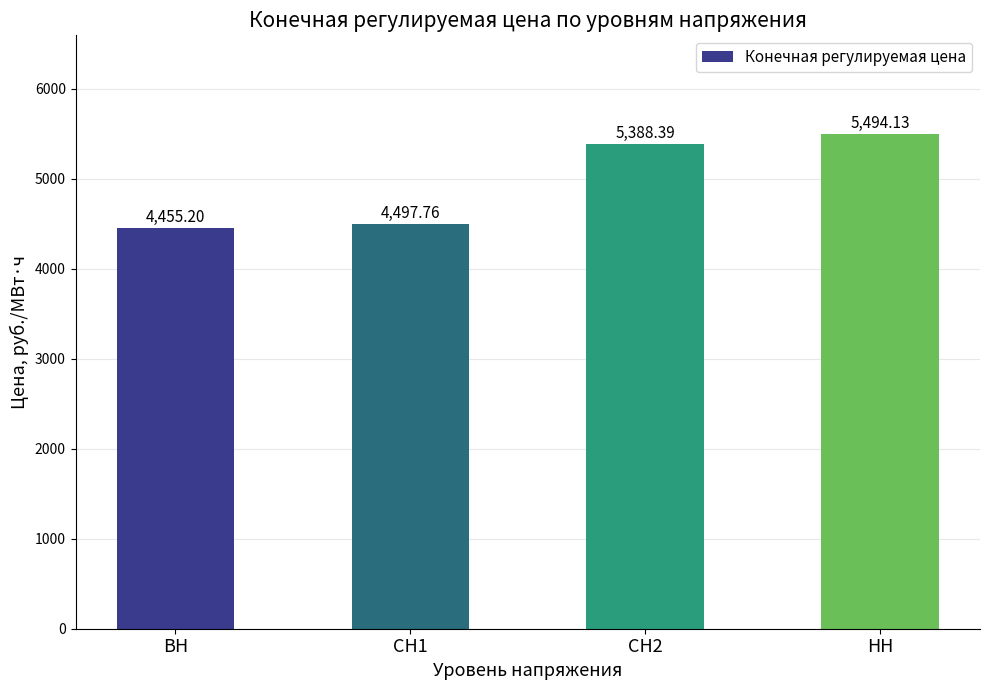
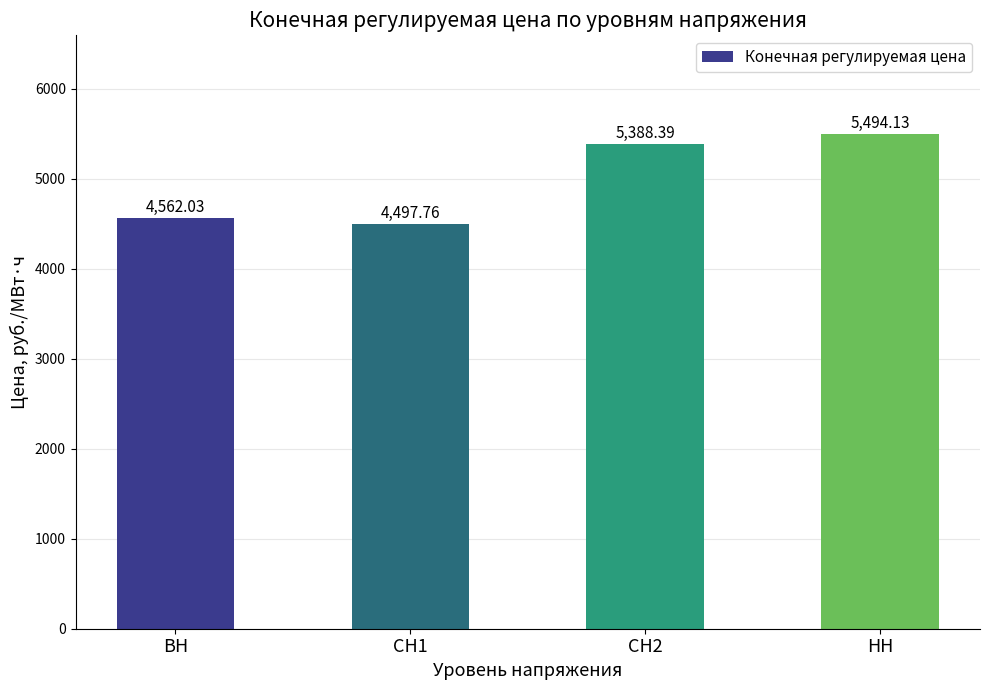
ВН: 4,455.20 -> 4,562.03
